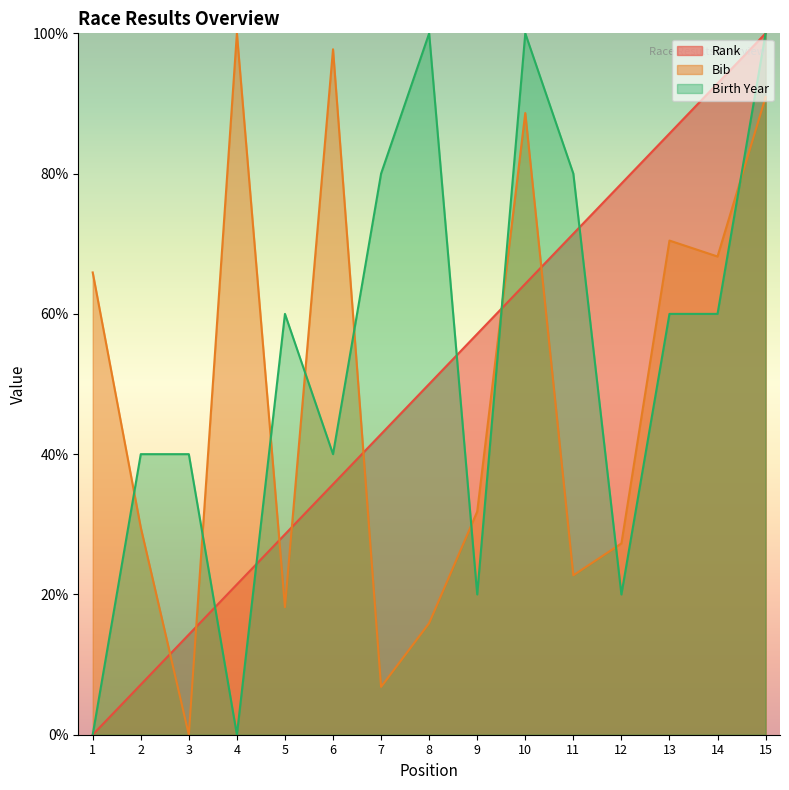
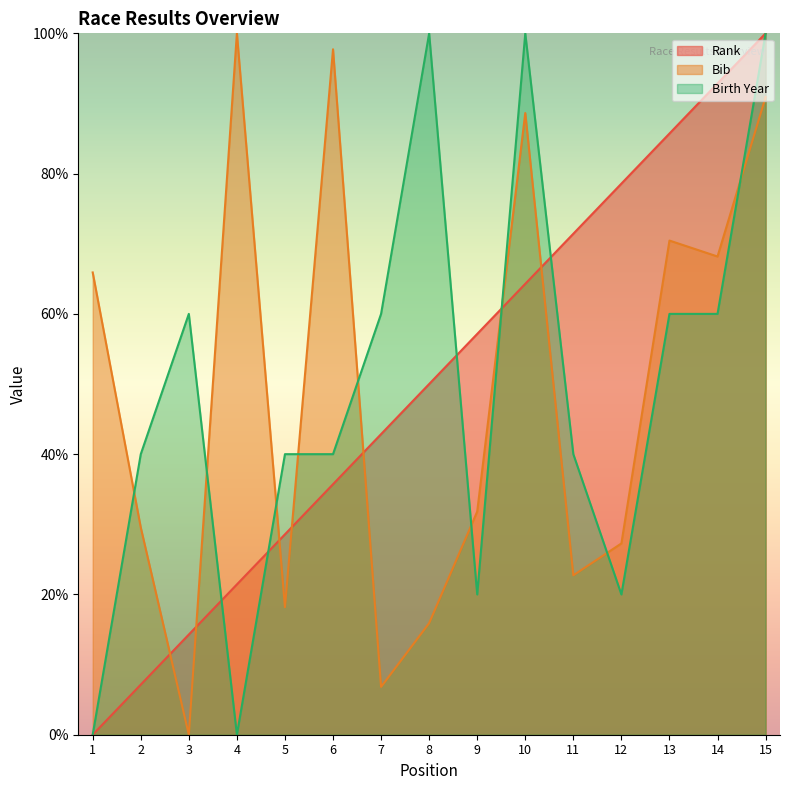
Birth Year, 3: 40% -> 60%
Birth Year, 5: 60% -> 40%
Birth Year, 7: 80% -> 60%
Birth Year, 11: 80% -> 40%
